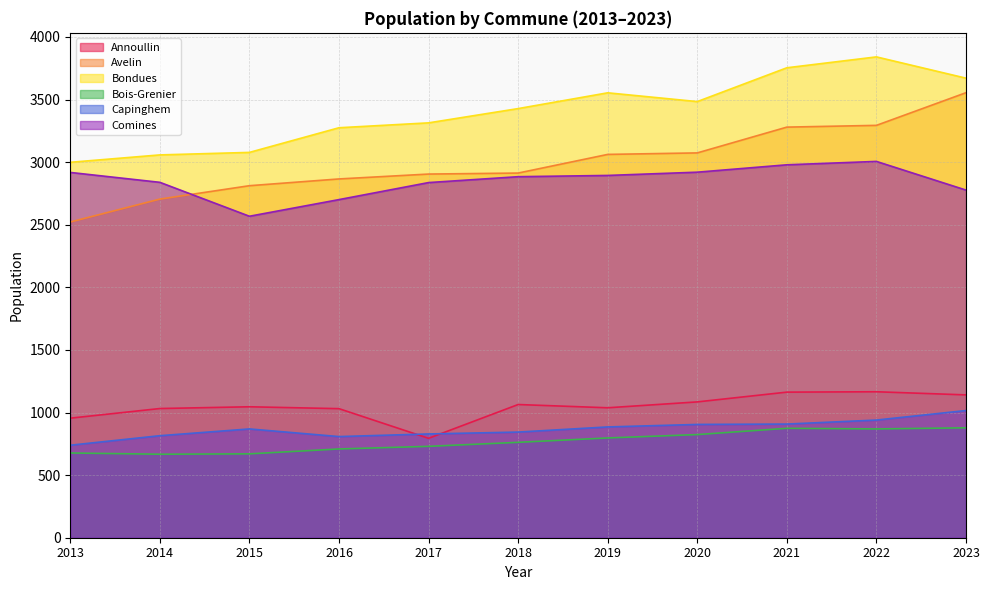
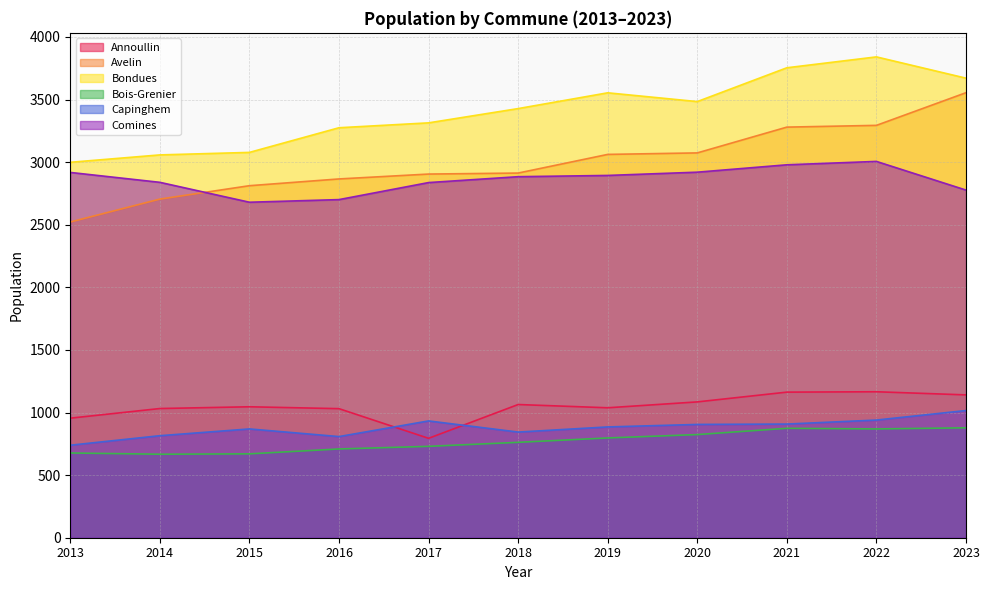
Comines, 2015: 2570 -> 2680
Capinghem, 2017: 830 -> 930
